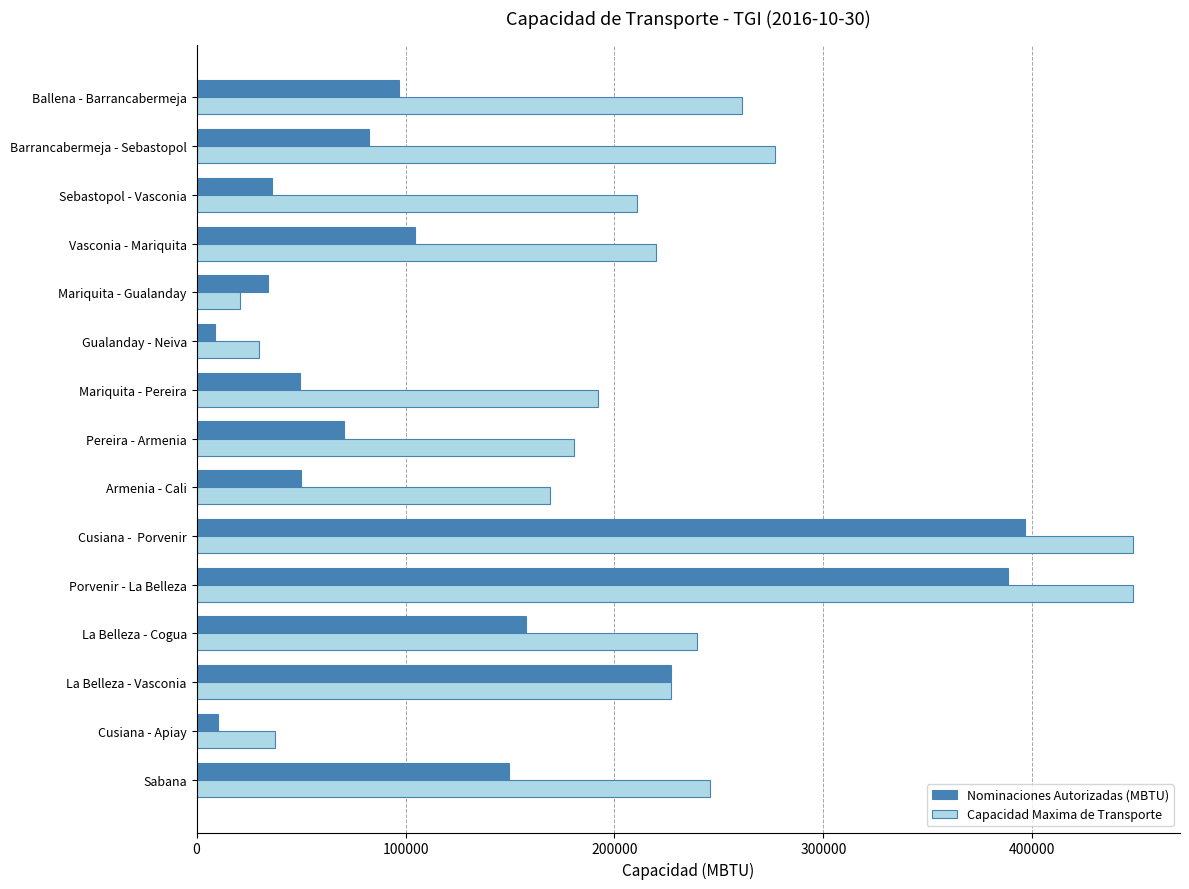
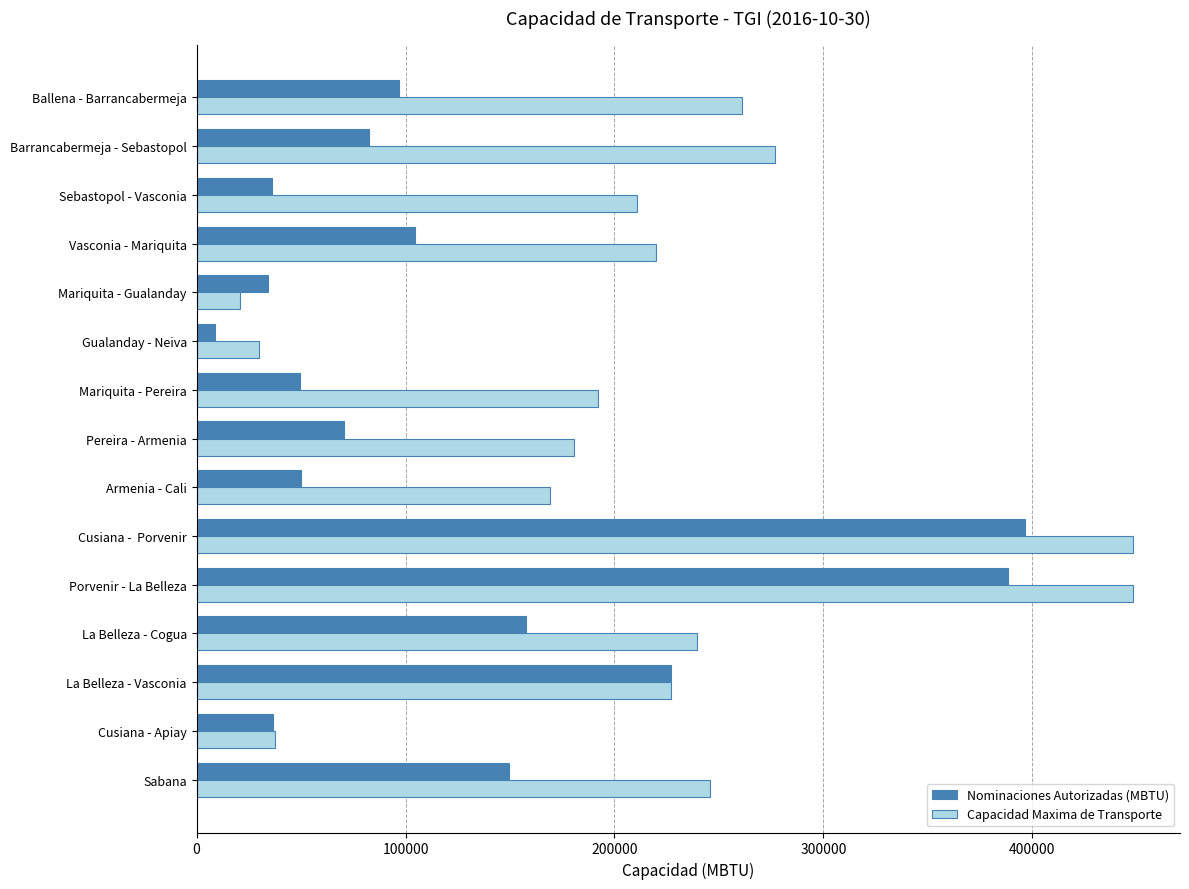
Nominaciones Autorizadas (MBTU), Cusiana - Apiay: 10000 -> 36000
